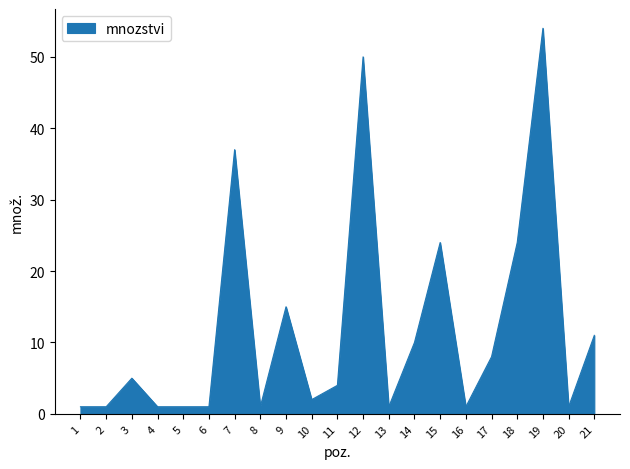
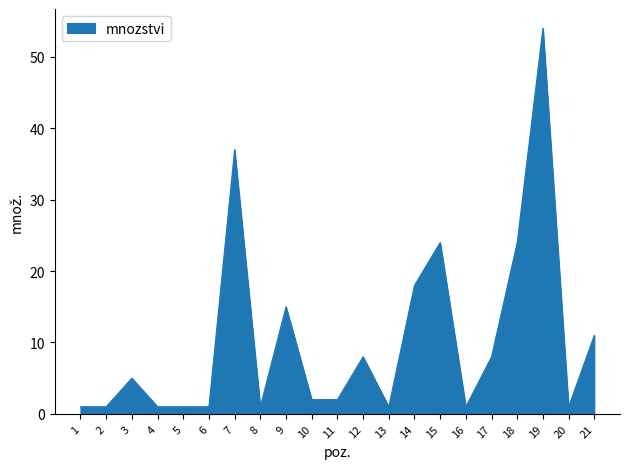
11: 4 -> 2
12: 50 -> 8
14: 10 -> 18
